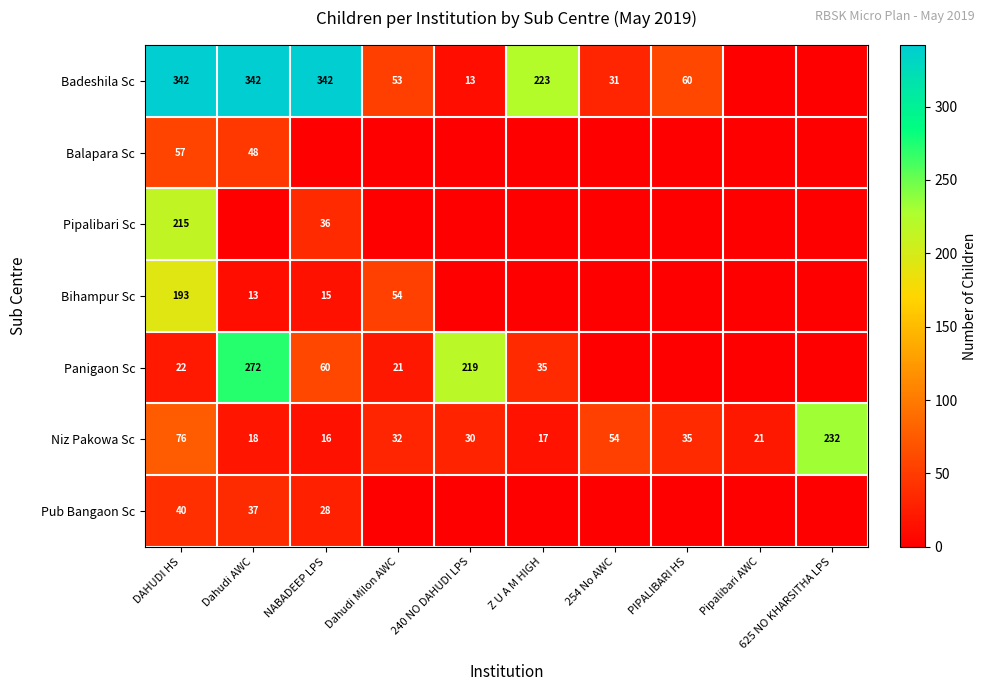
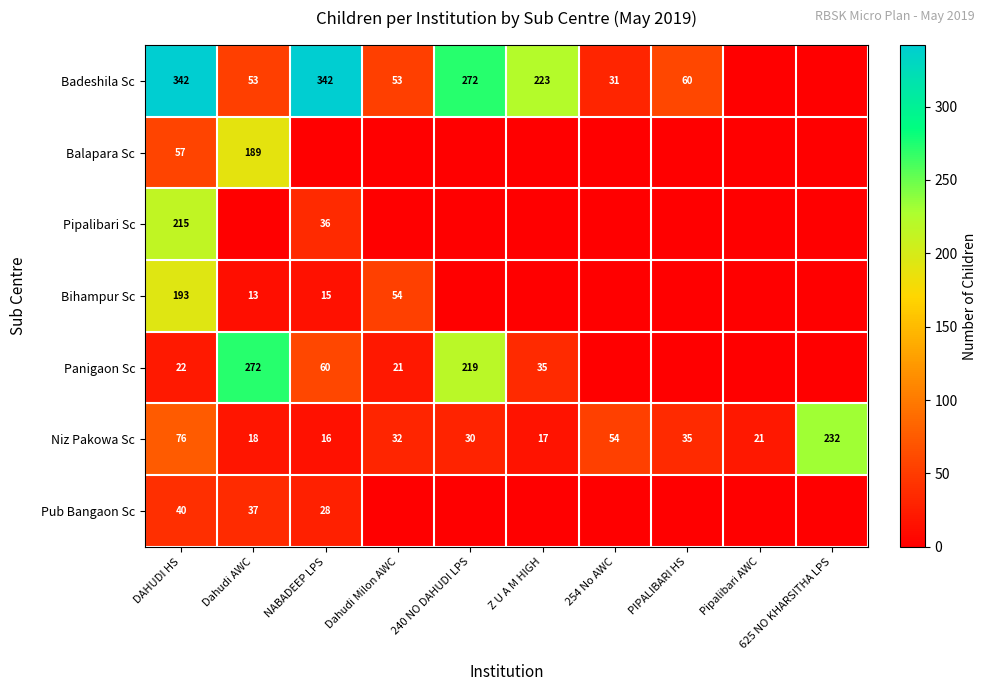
Badeshila Sc, Dahudi AWC: 342 -> 53
Badeshila Sc, 240 NO DAHUDI LPS: 13 -> 272
Balapara Sc, Dahudi AWC: 48 -> 189
